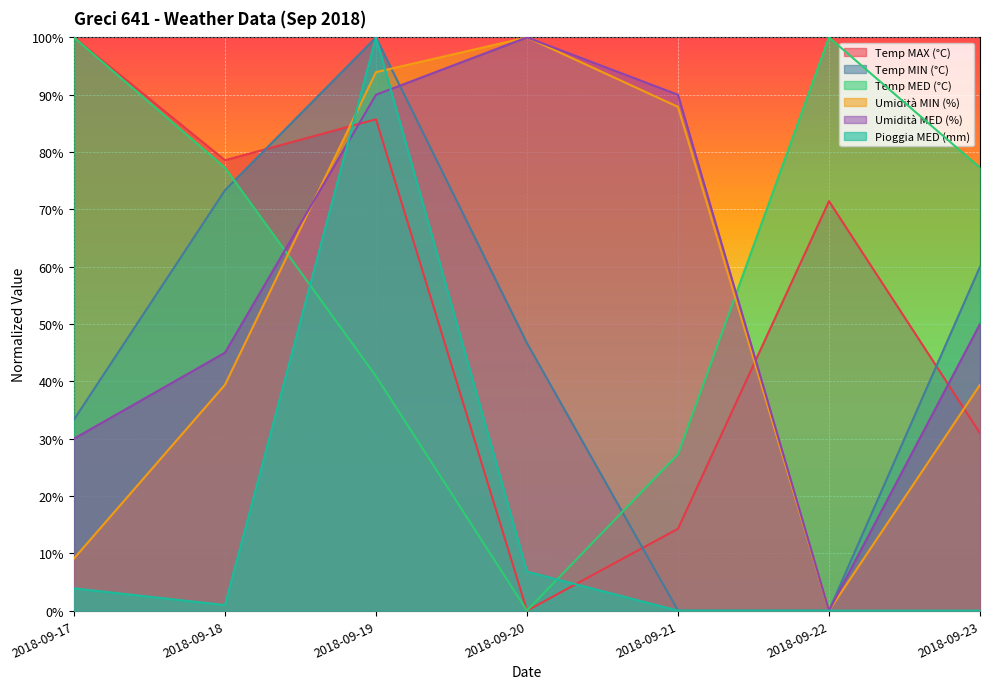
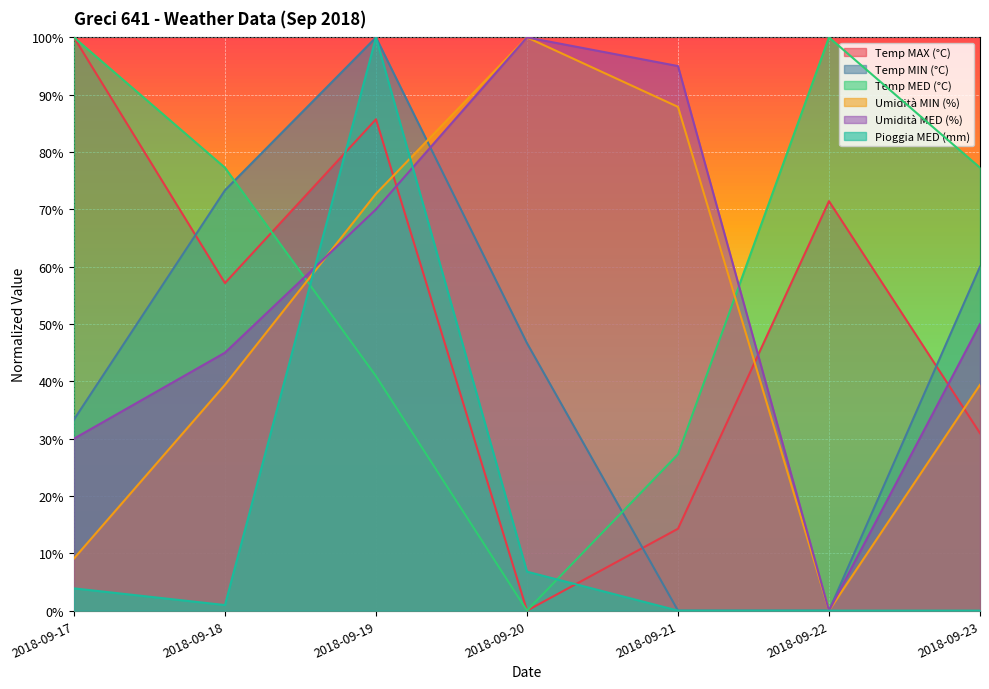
Temp MAX (°C), 2018-09-18: 79% -> 57%
Umidità MIN (%), 2018-09-19: 94% -> 73%
Umidità MED (%), 2018-09-19: 90% -> 70%
Umidità MED (%), 2018-09-21: 90% -> 95%
